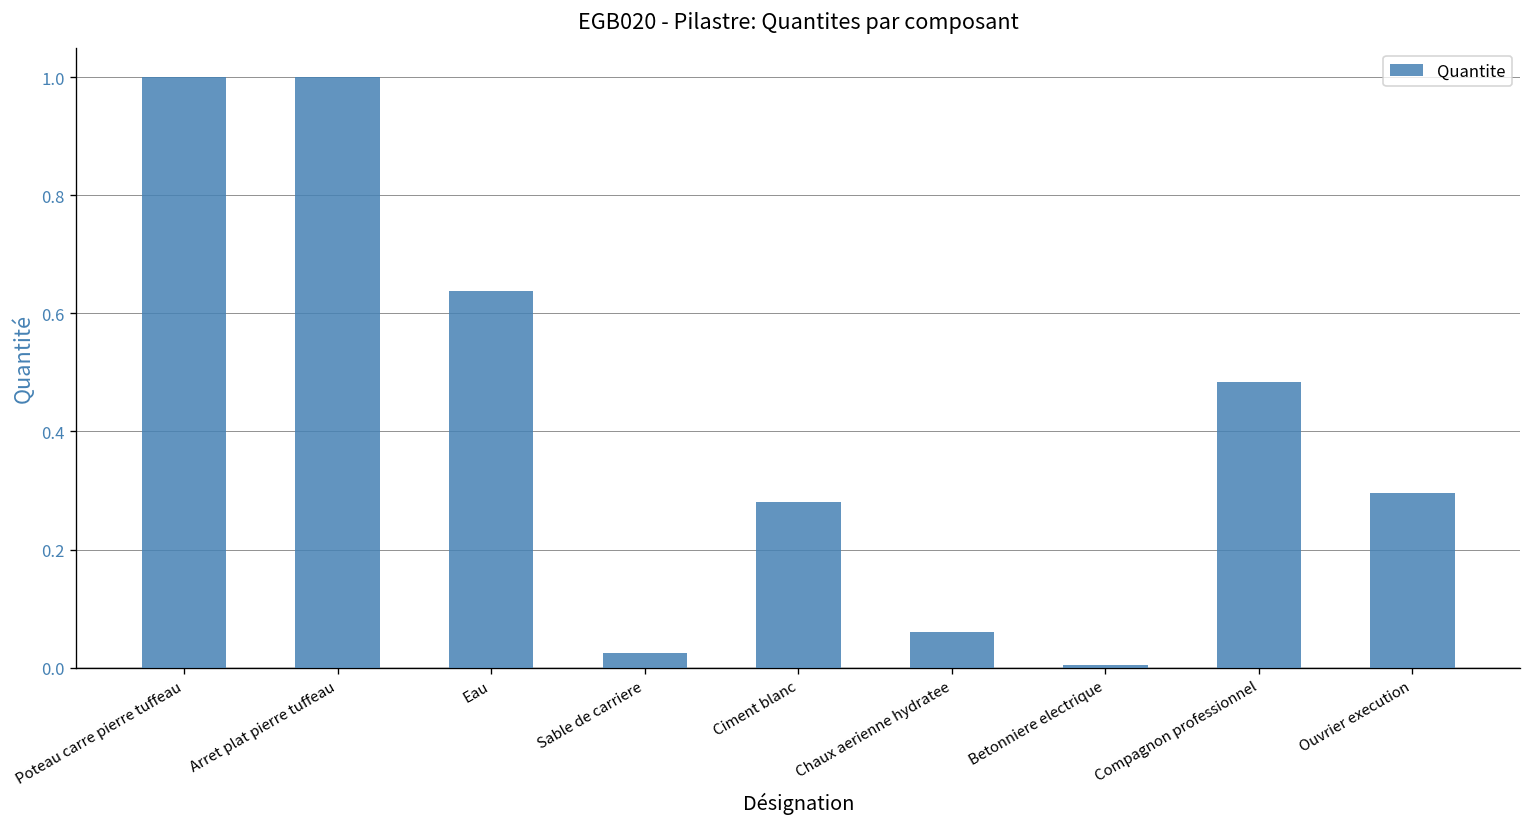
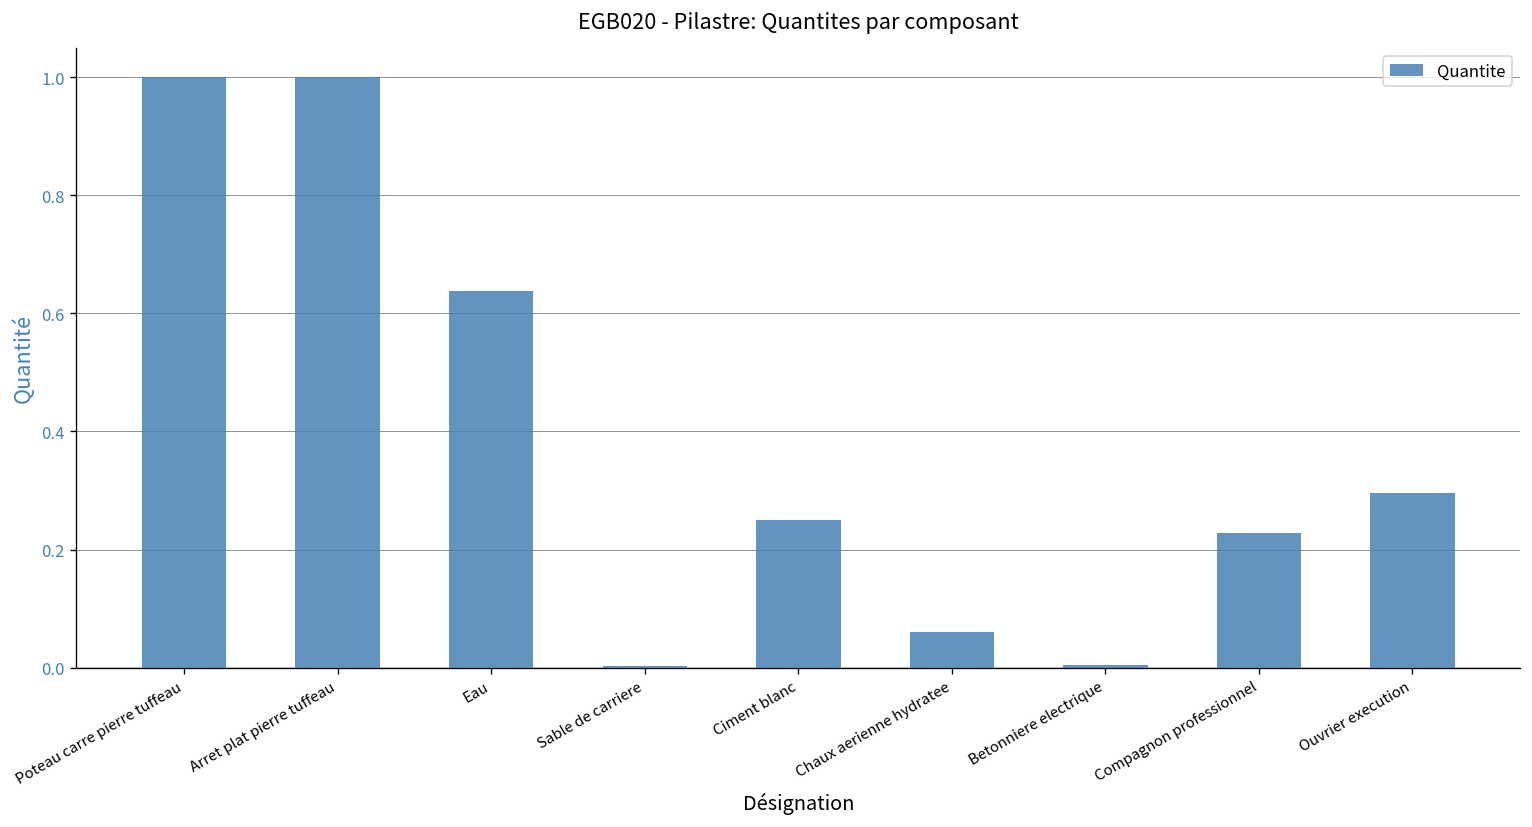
Sable de carriere: 0.03 -> 0.00
Ciment blanc: 0.28 -> 0.25
Compagnon professionnel: 0.48 -> 0.23
